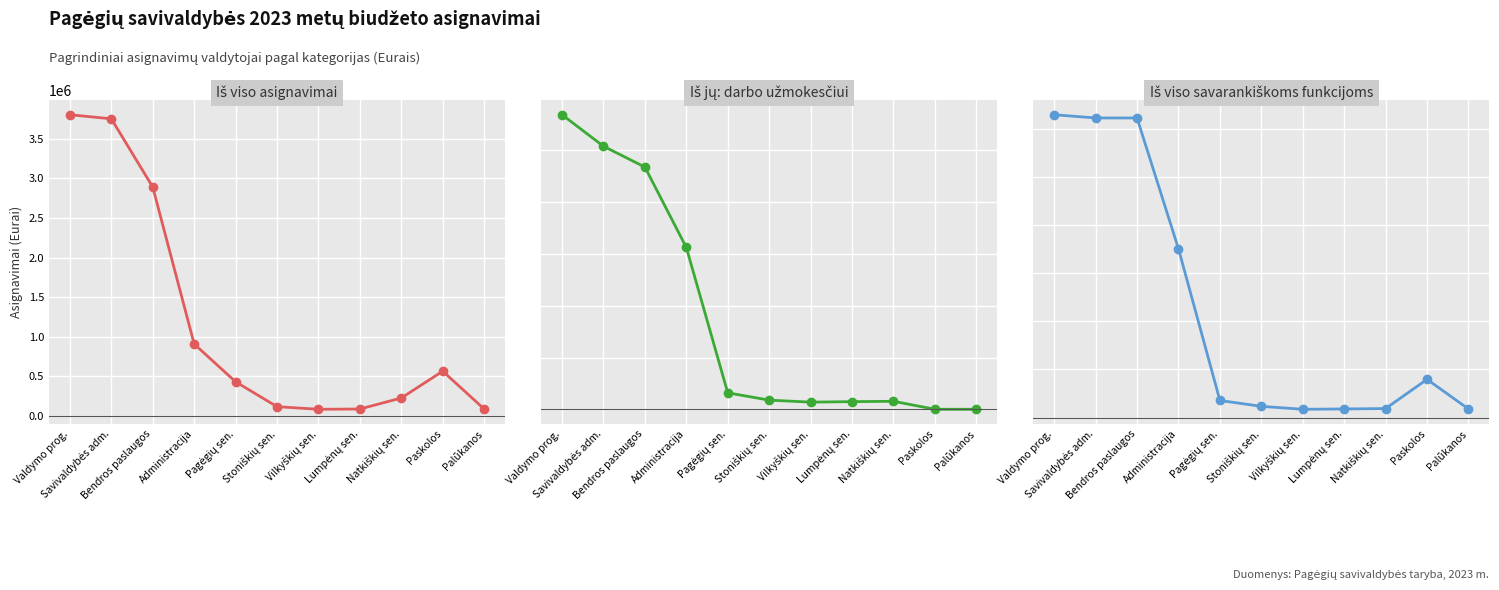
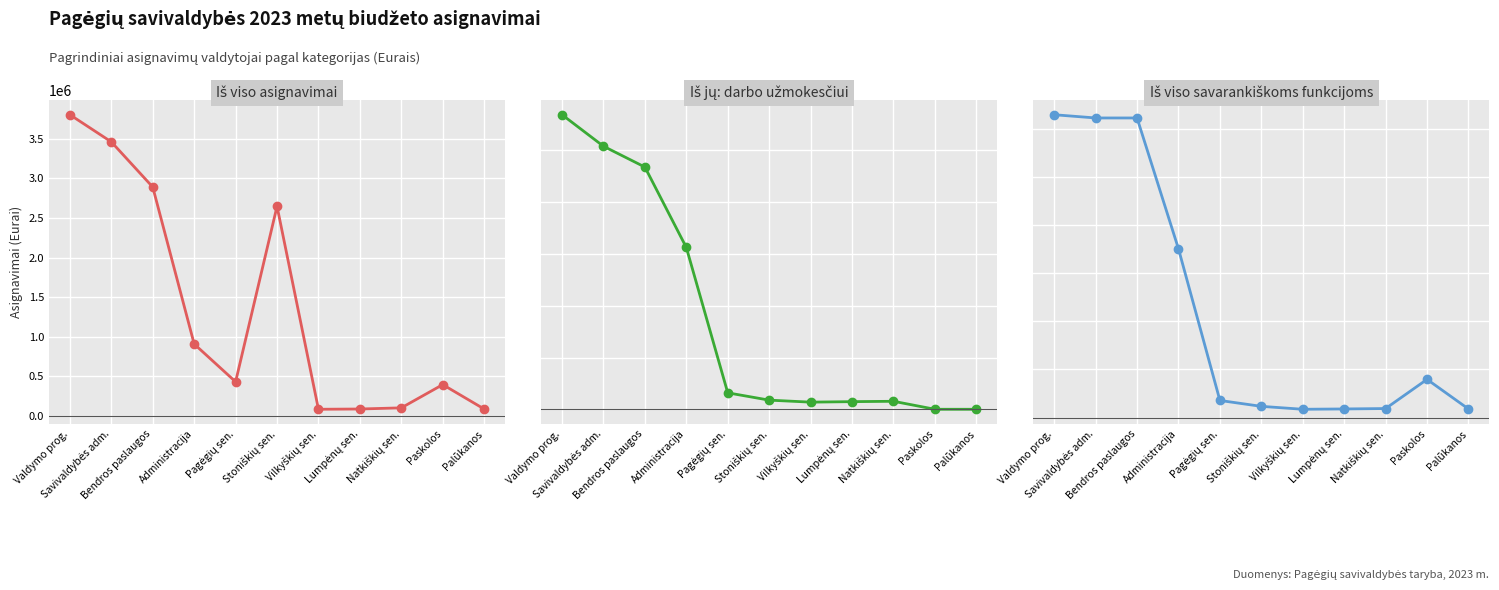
Iš viso asignavimai, Savivaldybės adm.: 3800000 -> 3500000
Iš viso asignavimai, Stoniškių sen.: 100000 -> 2600000
Iš viso asignavimai, Natkiškių sen.: 200000 -> 100000
Iš viso asignavimai, Paskolos: 600000 -> 400000
